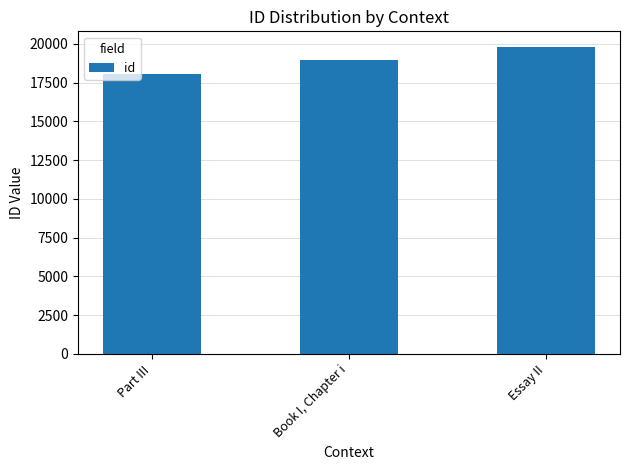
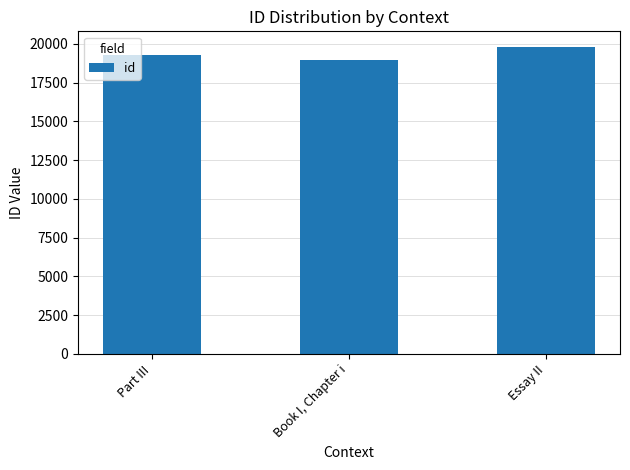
Part III: 18000 -> 19200
